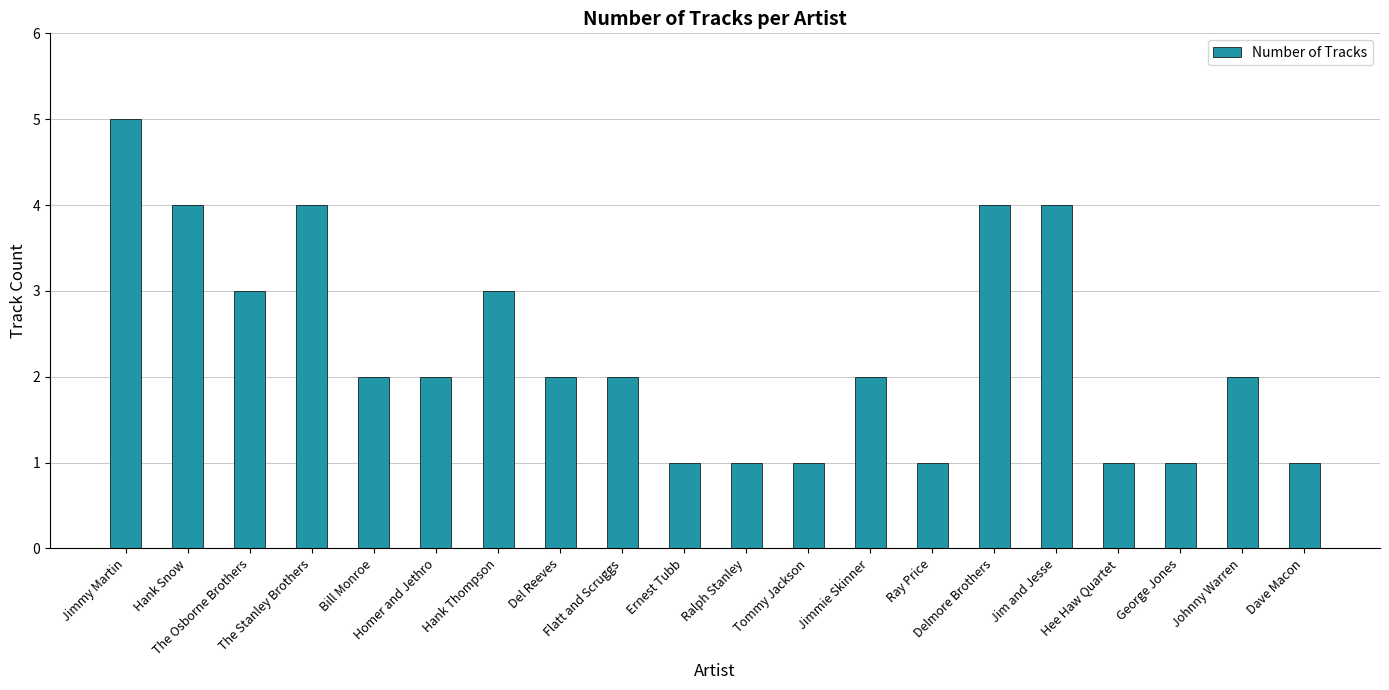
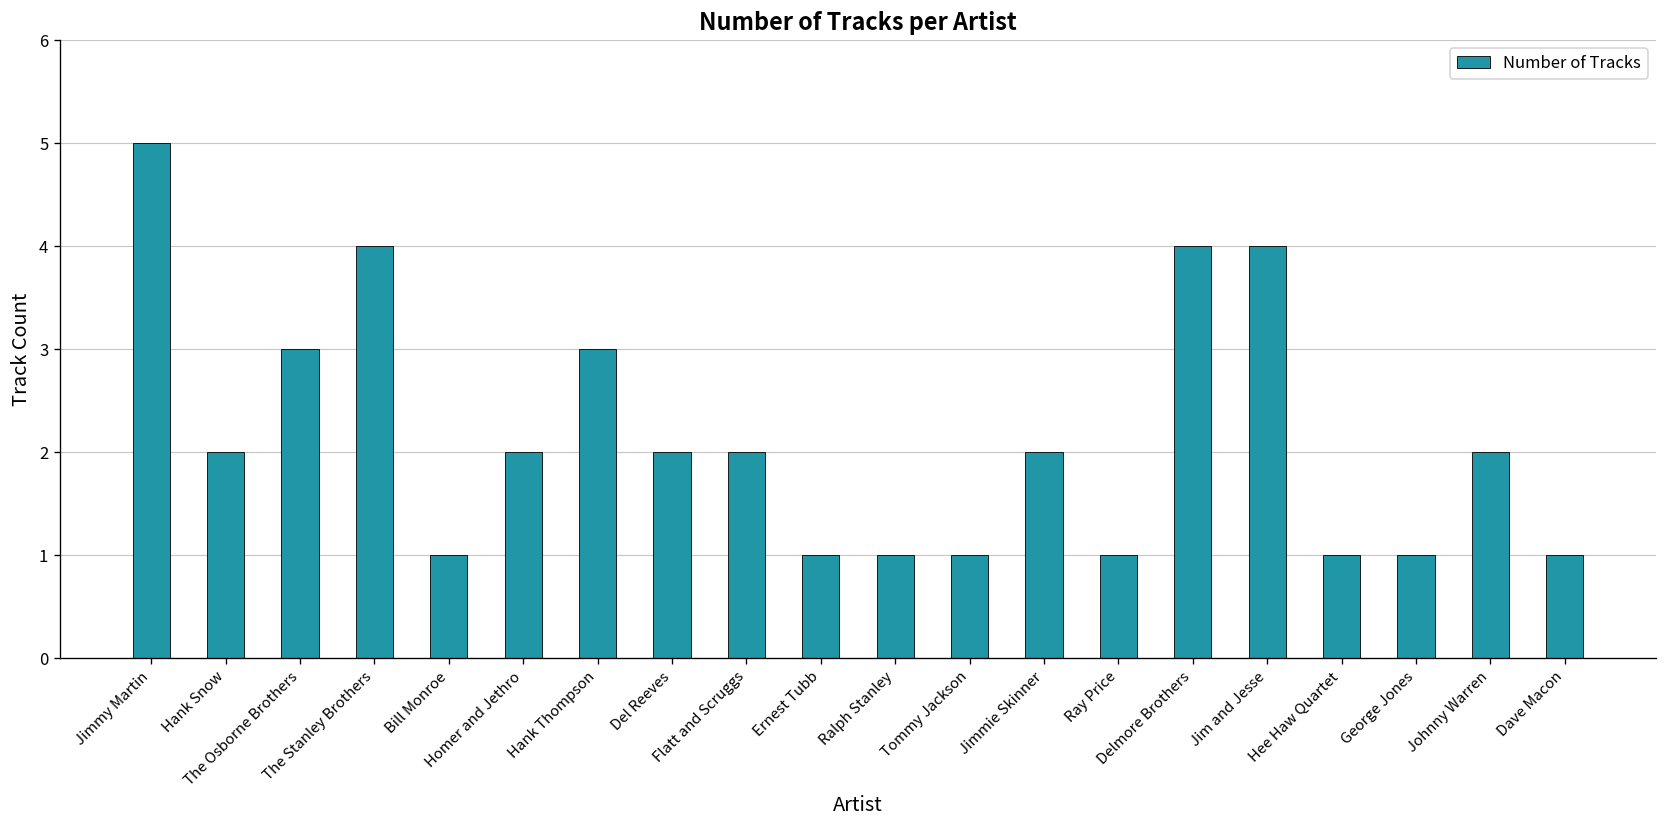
Hank Snow: 4 -> 2
Bill Monroe: 2 -> 1
